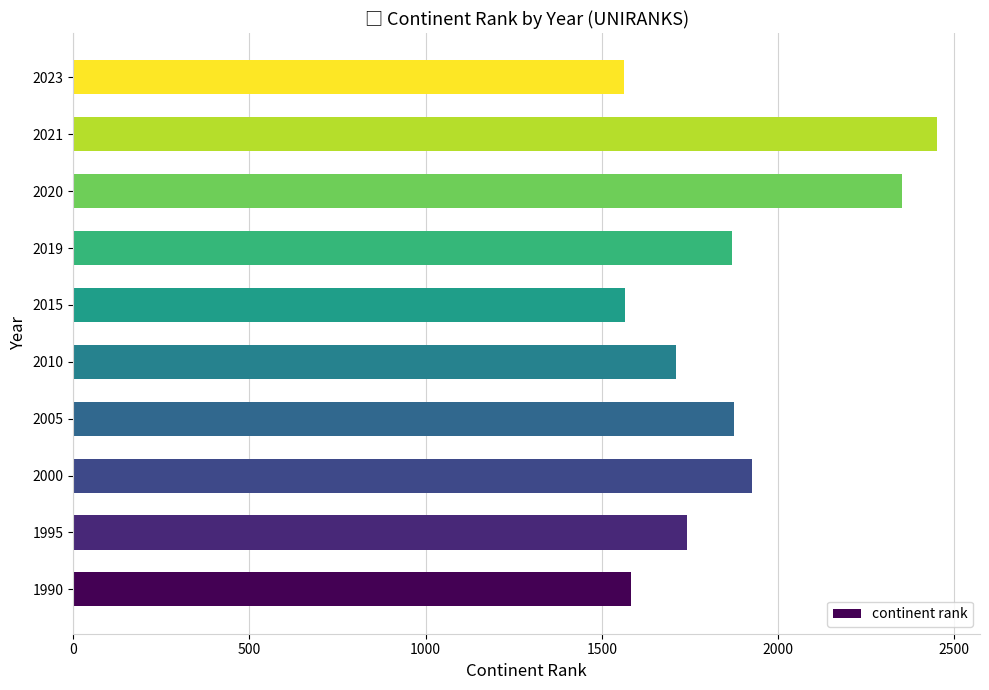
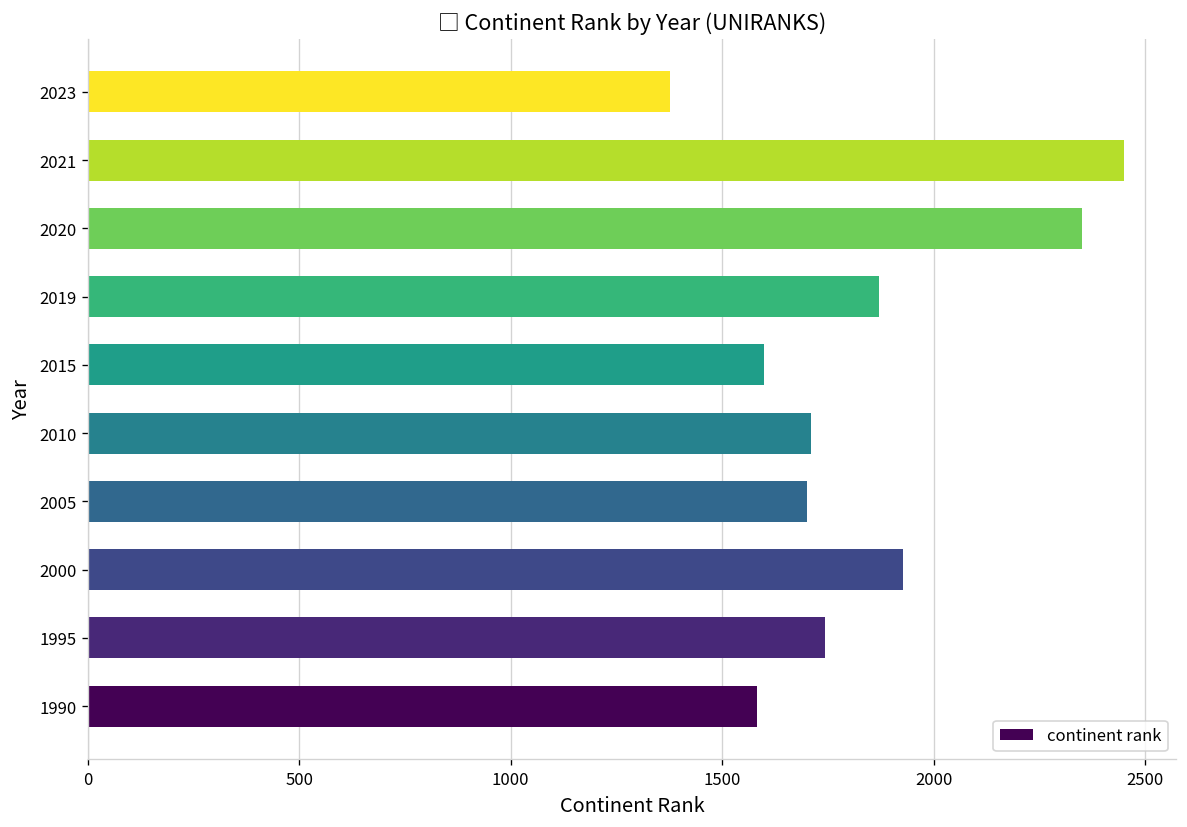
2023: 1560 -> 1380
2015: 1570 -> 1600
2005: 1870 -> 1700
